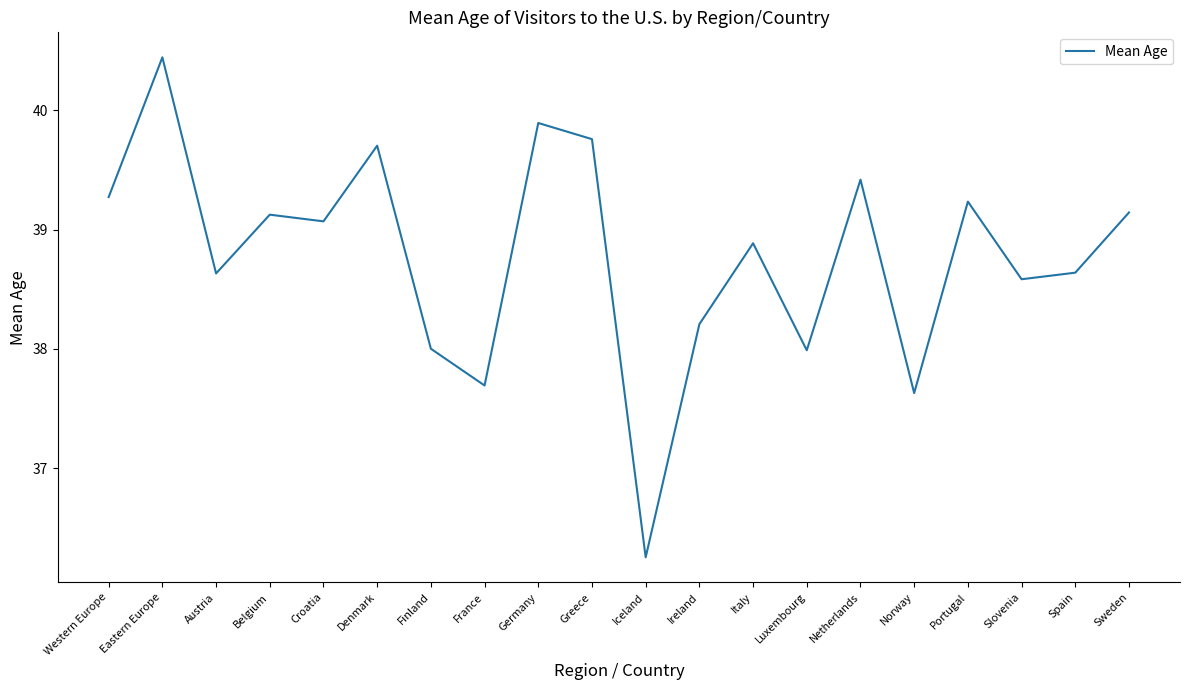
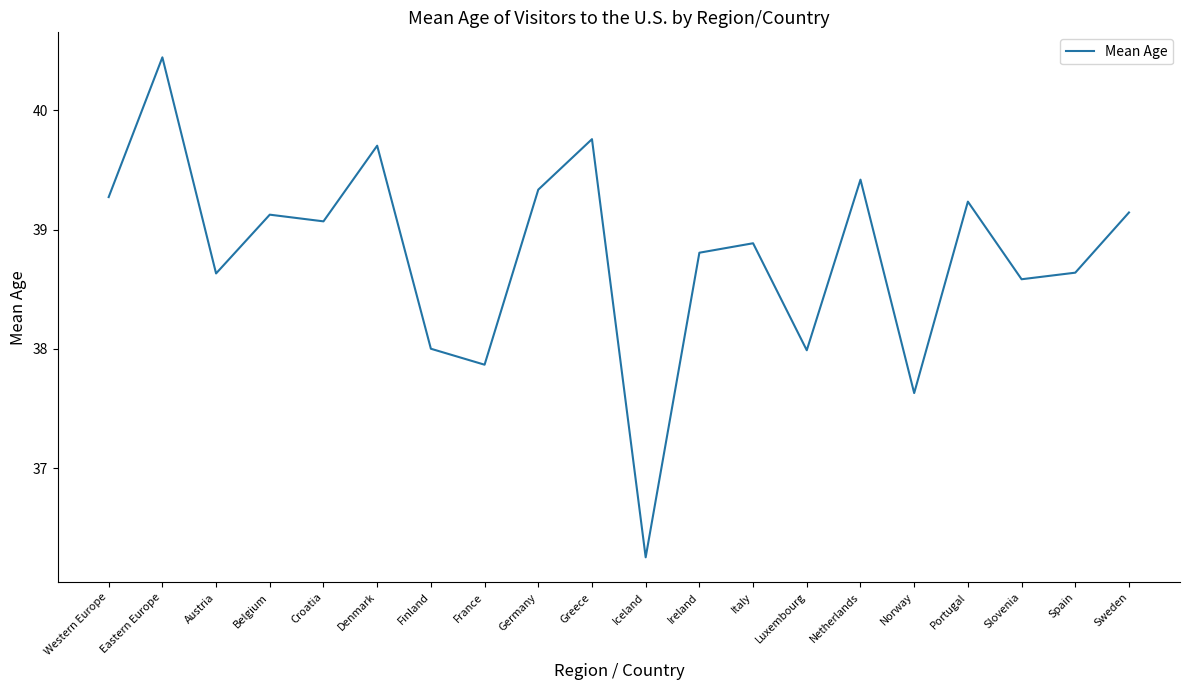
France: 37.69 -> 37.87
Germany: 39.89 -> 39.33
Ireland: 38.21 -> 38.81
